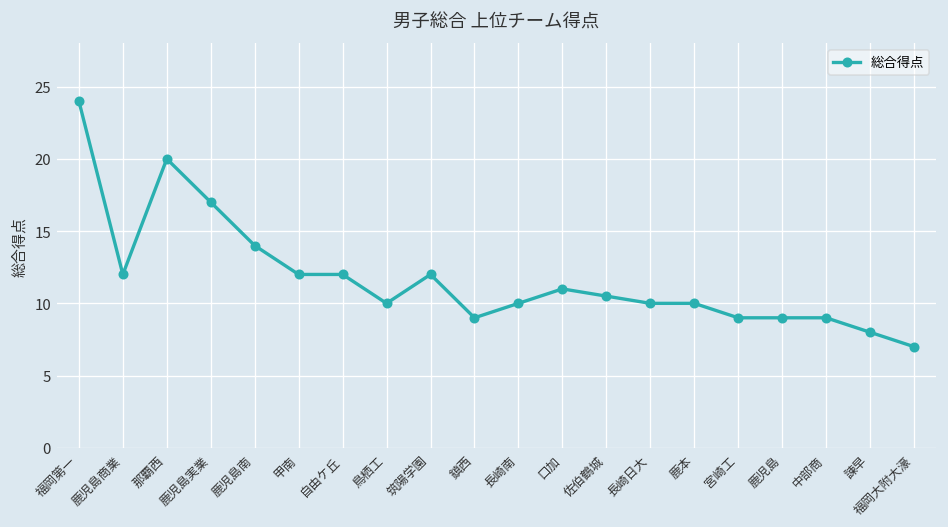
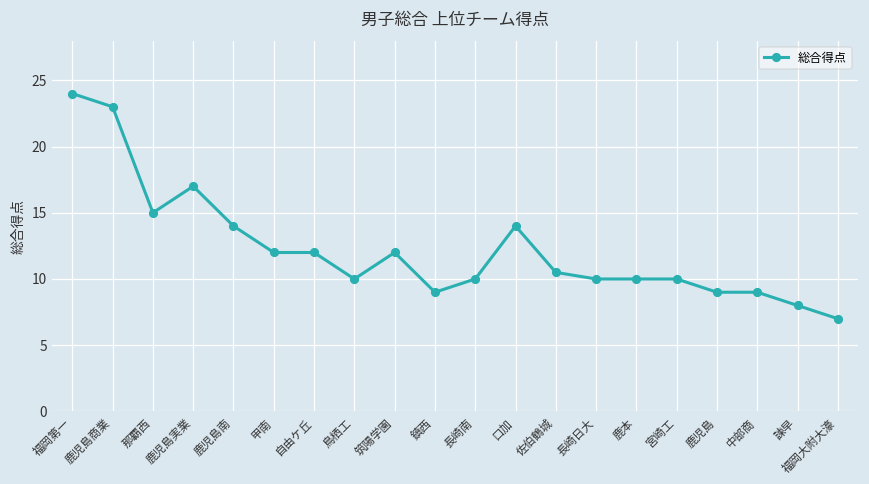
鹿児島商業: 12 -> 23
那覇西: 20 -> 15
口加: 11 -> 14
宮崎工: 9 -> 10
